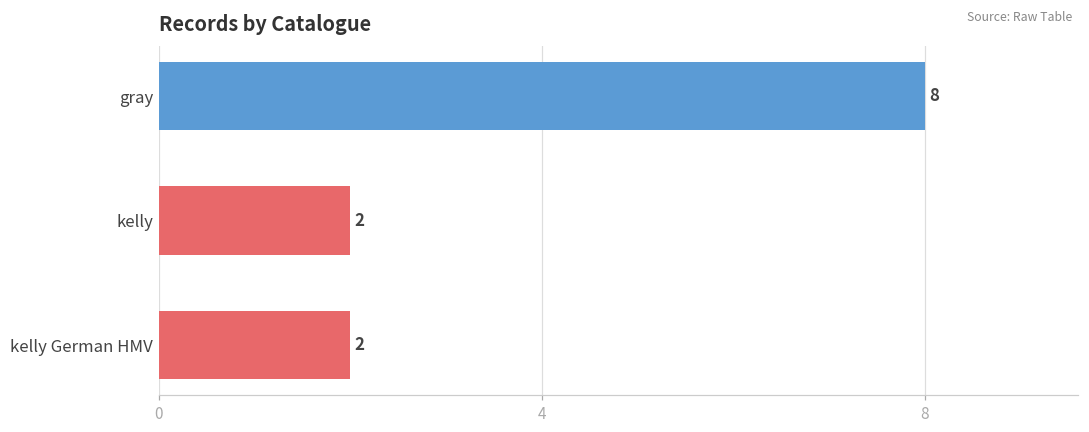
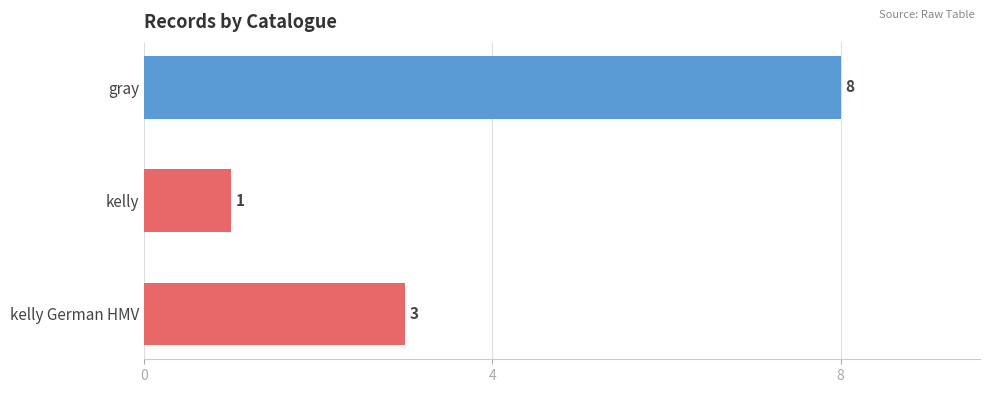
kelly: 2 -> 1
kelly German HMV: 2 -> 3
